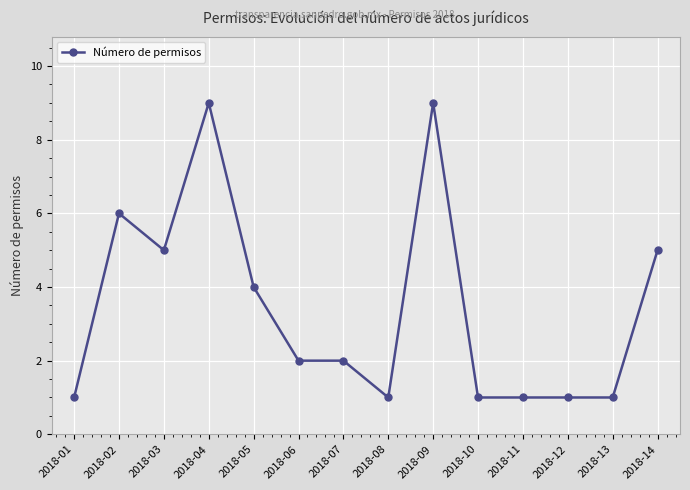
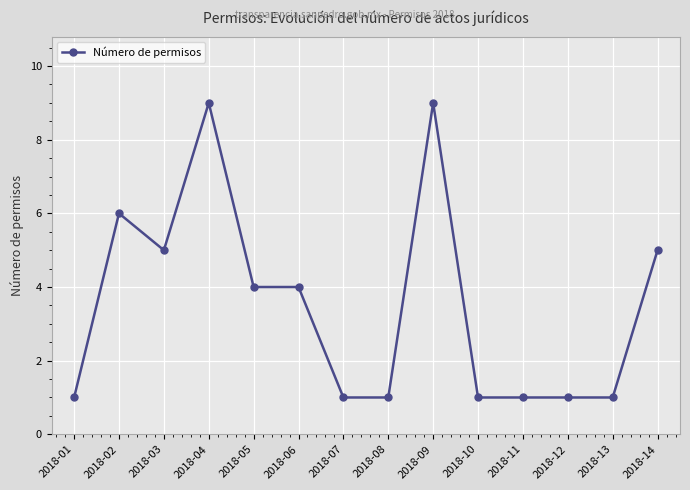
2018-06: 2 -> 4
2018-07: 2 -> 1
